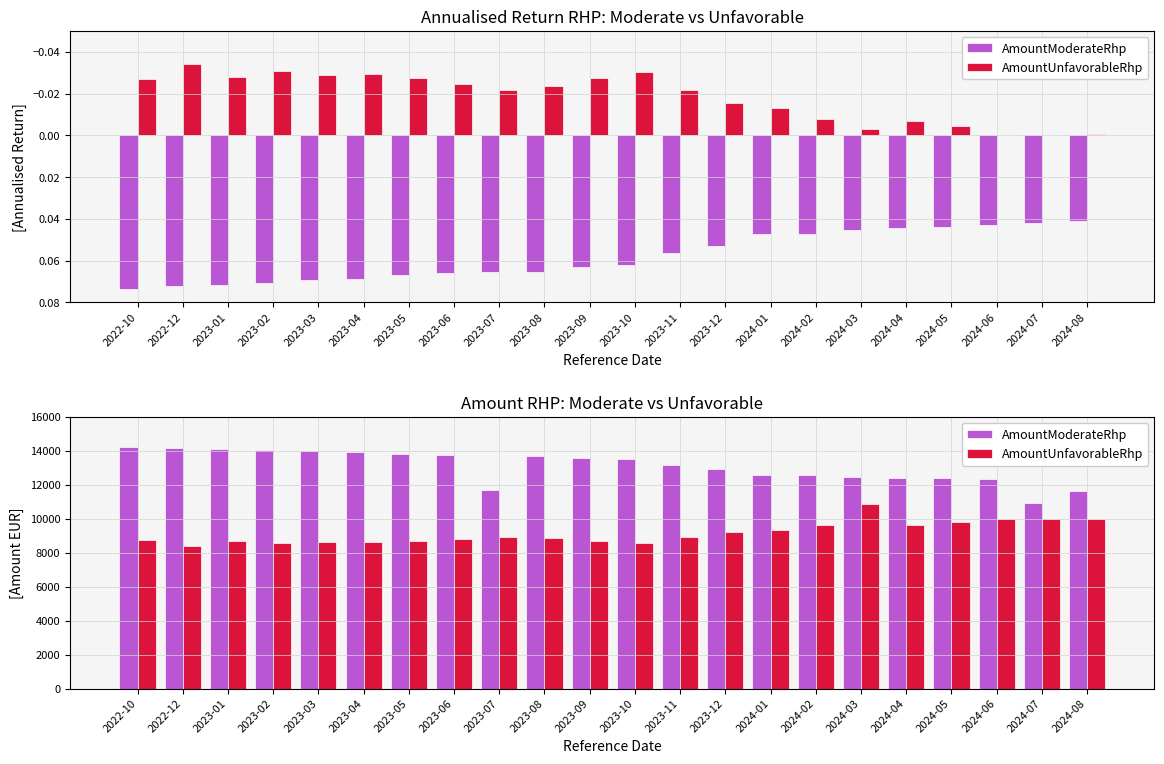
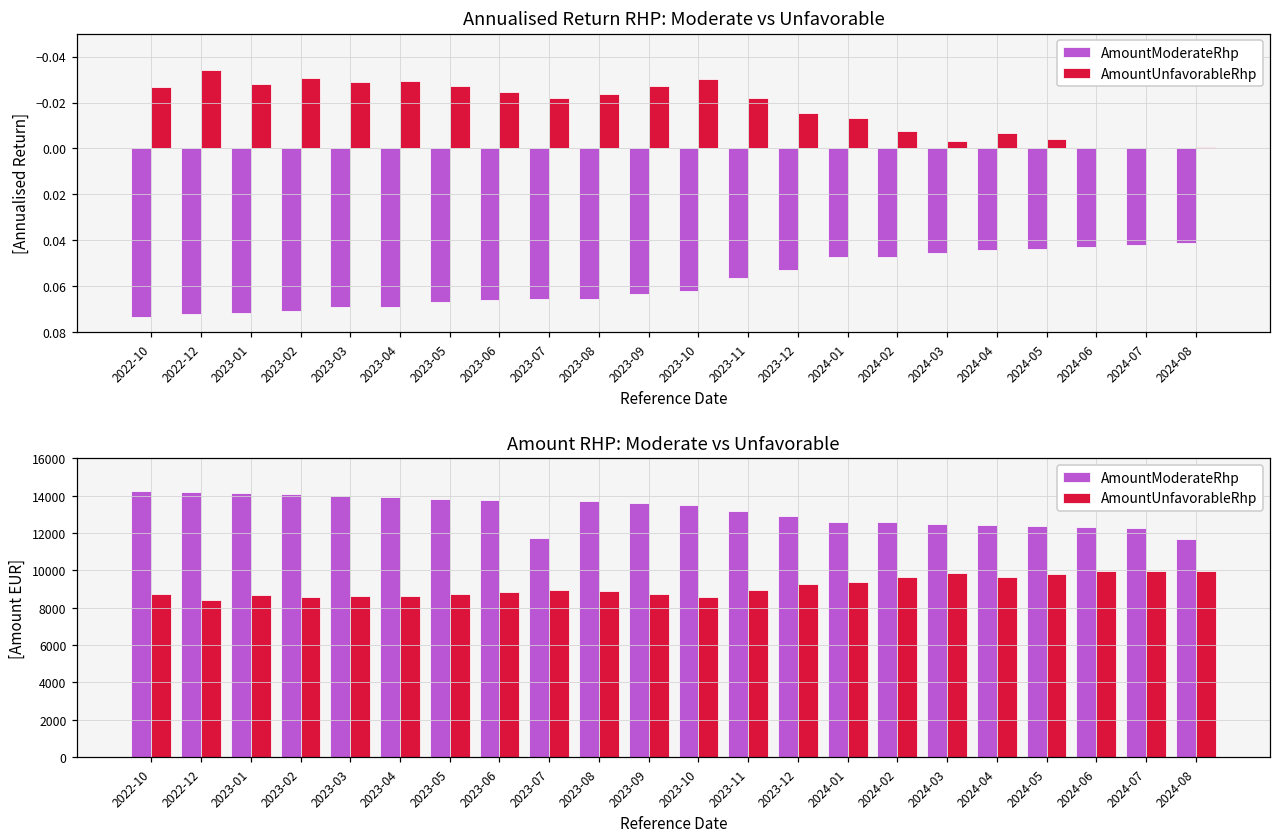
Amount RHP: Moderate vs Unfavorable, AmountUnfavorableRhp, 2024-03: 10900 -> 9800
Amount RHP: Moderate vs Unfavorable, AmountModerateRhp, 2024-07: 10900 -> 12300
